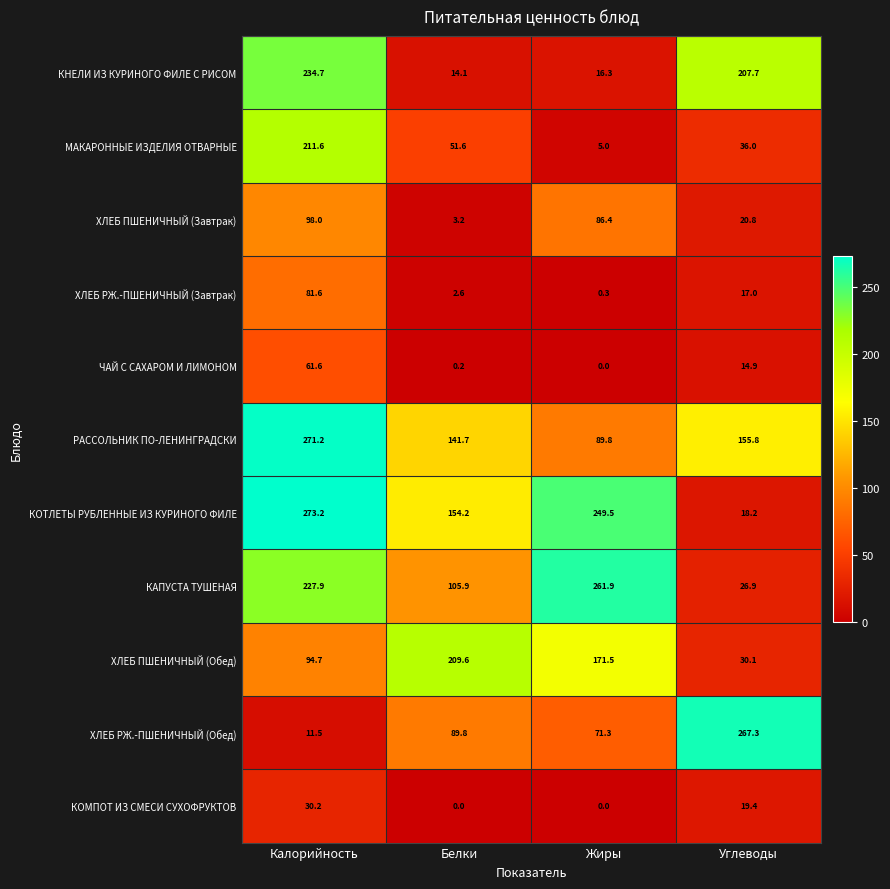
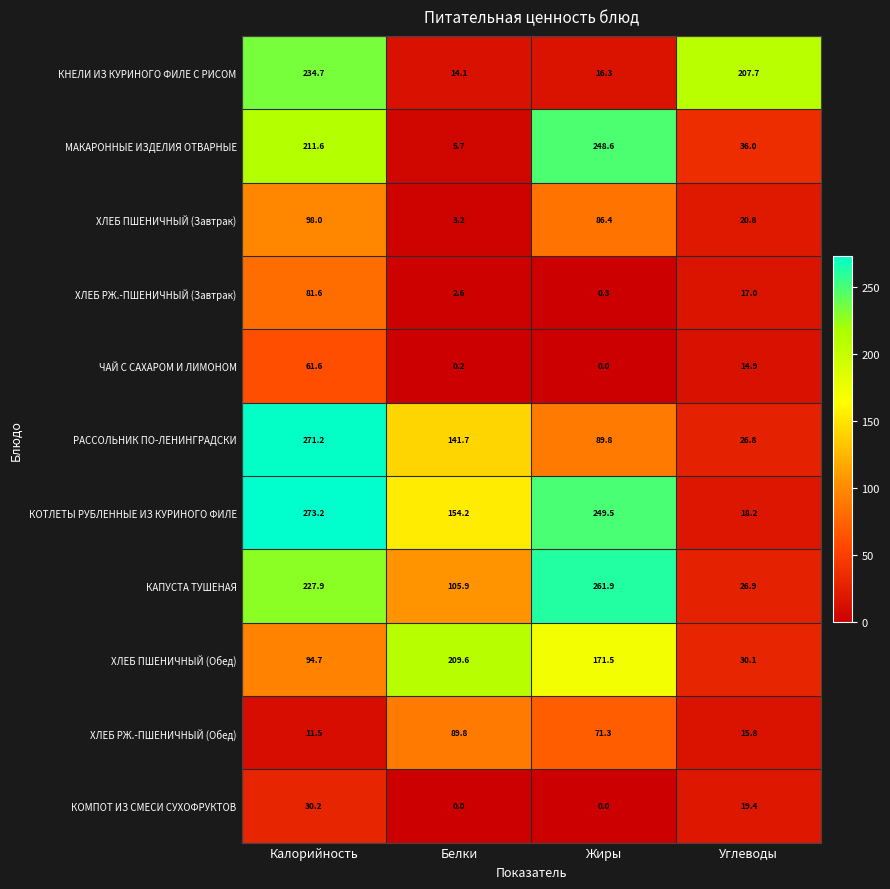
МАКАРОННЫЕ ИЗДЕЛИЯ ОТВАРНЫЕ, Белки: 51.6 -> 5.7
МАКАРОННЫЕ ИЗДЕЛИЯ ОТВАРНЫЕ, Жиры: 5.0 -> 248.6
РАССОЛЬНИК ПО-ЛЕНИНГРАДСКИ, Углеводы: 155.8 -> 26.8
ХЛЕБ РЖ.-ПШЕНИЧНЫЙ (Обед), Углеводы: 267.3 -> 15.8
